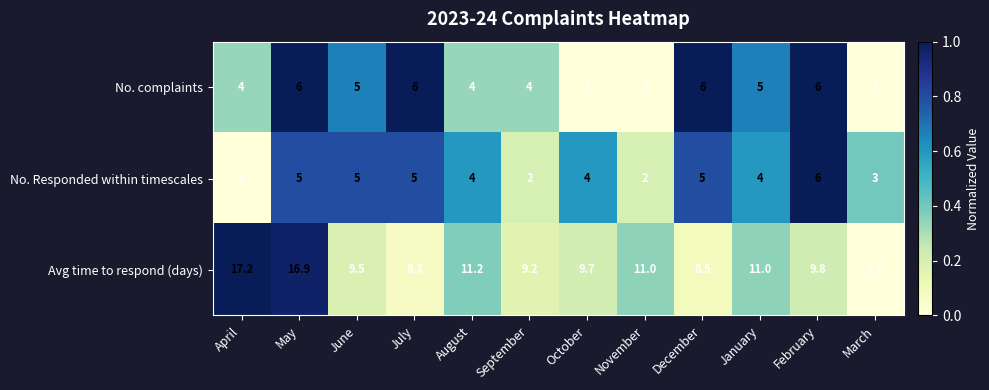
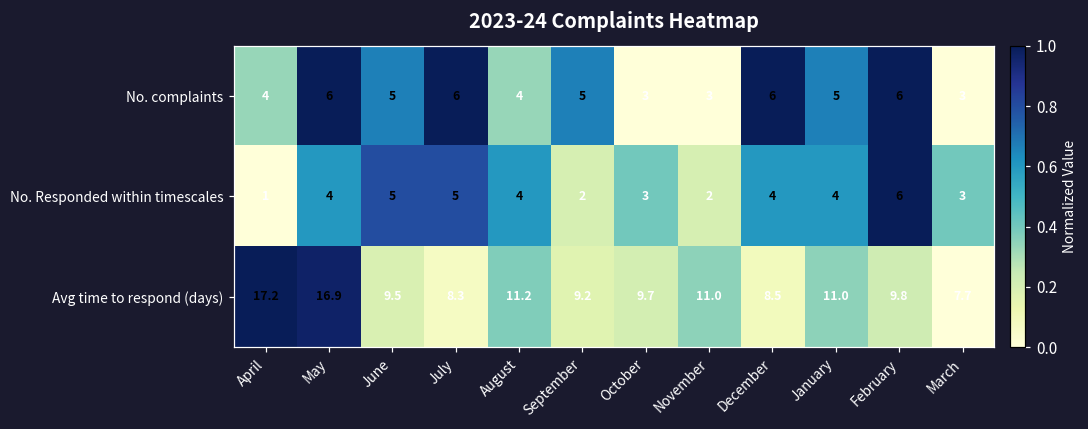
No. complaints, September: 4 -> 5
No. Responded within timescales, May: 5 -> 4
No. Responded within timescales, October: 4 -> 3
No. Responded within timescales, December: 5 -> 4
